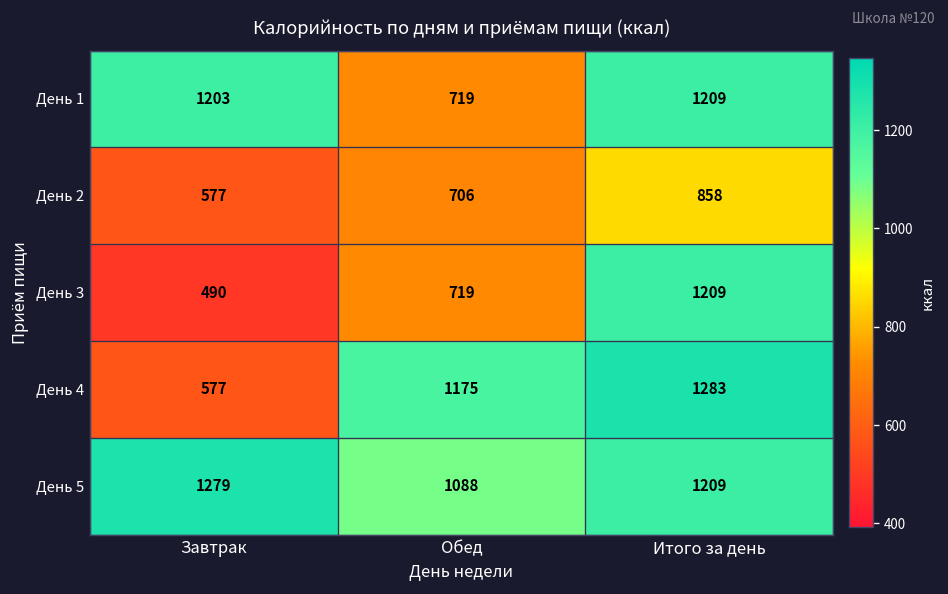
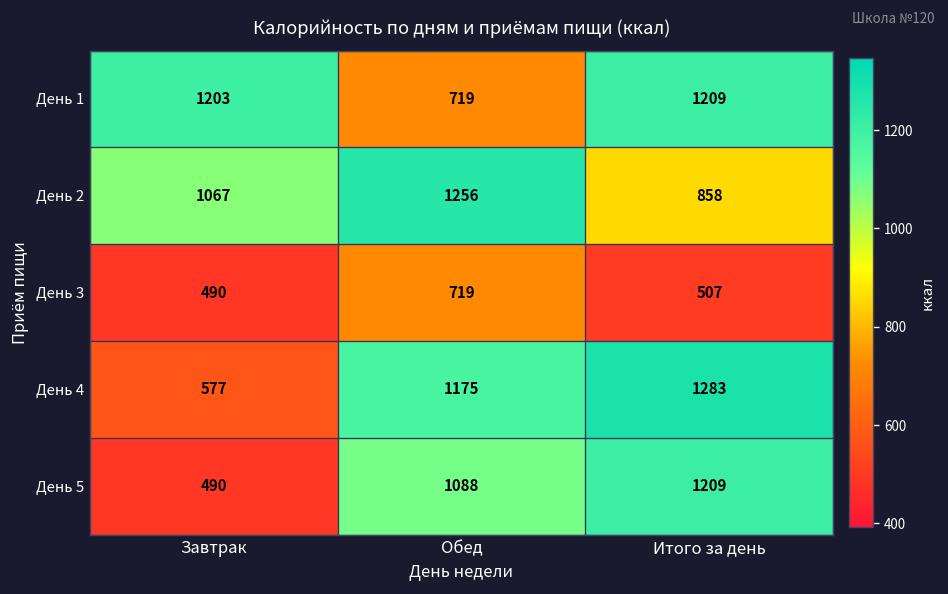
День 2, Завтрак: 577 -> 1067
День 2, Обед: 706 -> 1256
День 3, Итого за день: 1209 -> 507
День 5, Завтрак: 1279 -> 490
